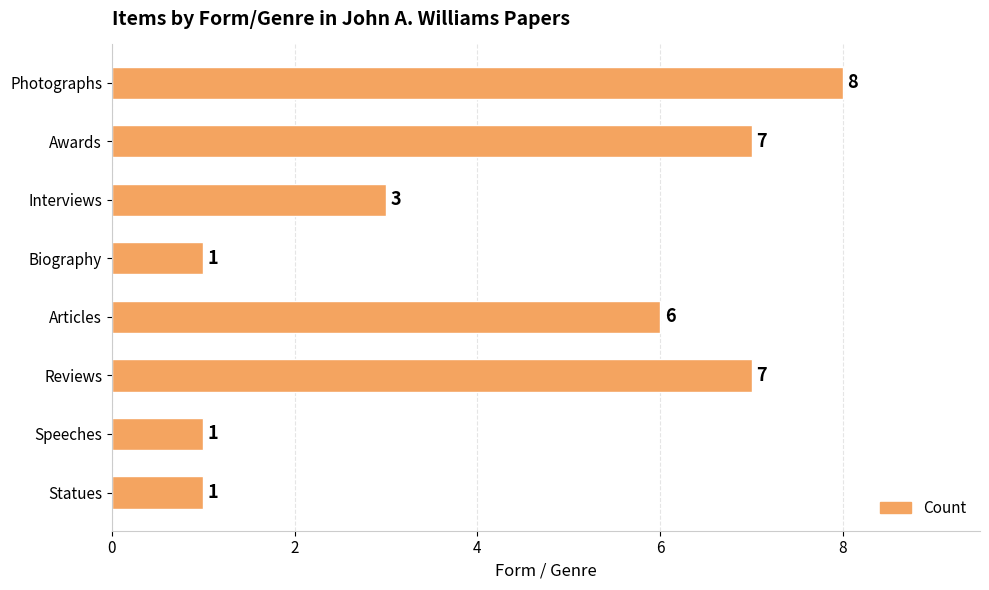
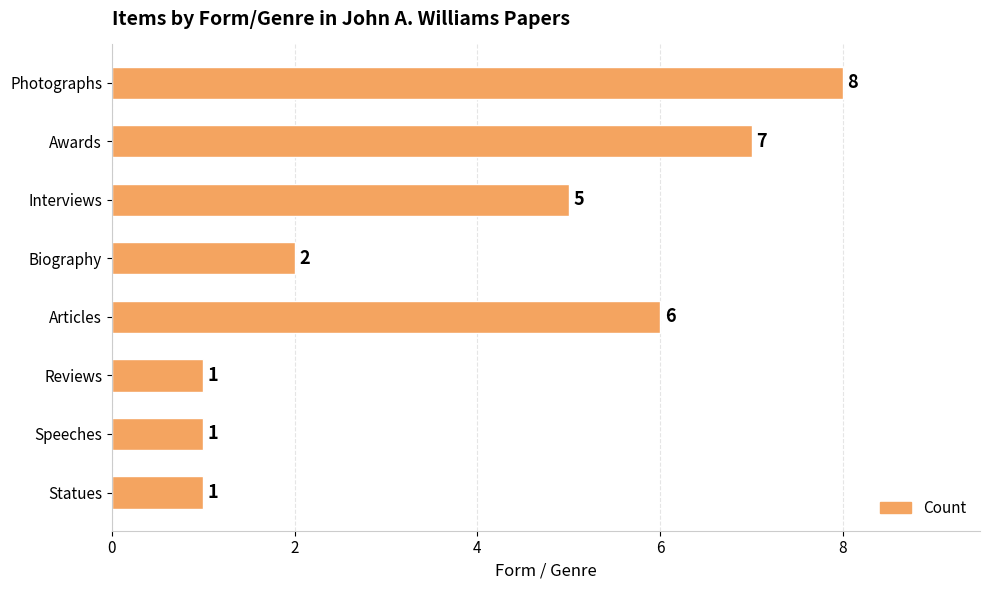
Interviews: 3 -> 5
Biography: 1 -> 2
Reviews: 7 -> 1
